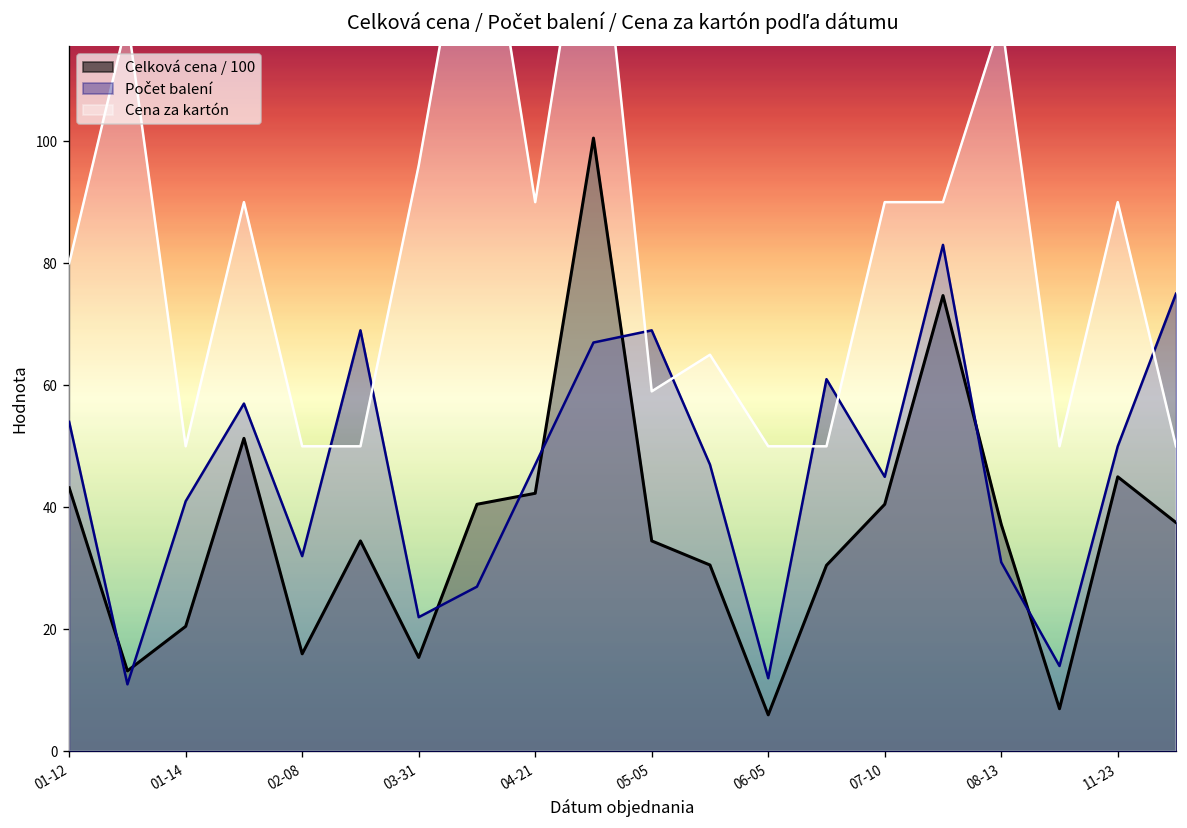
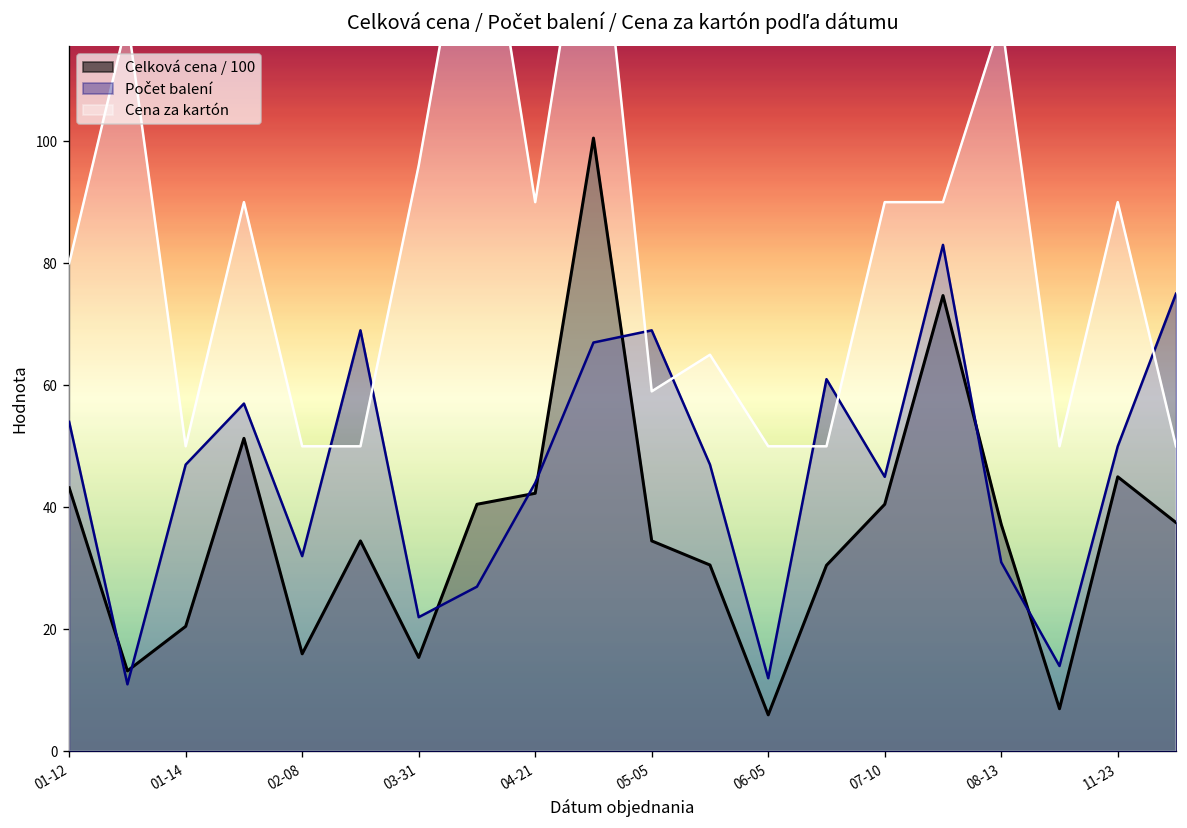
Počet balení, 01-14: 41 -> 47
Počet balení, 04-21: 47 -> 44
